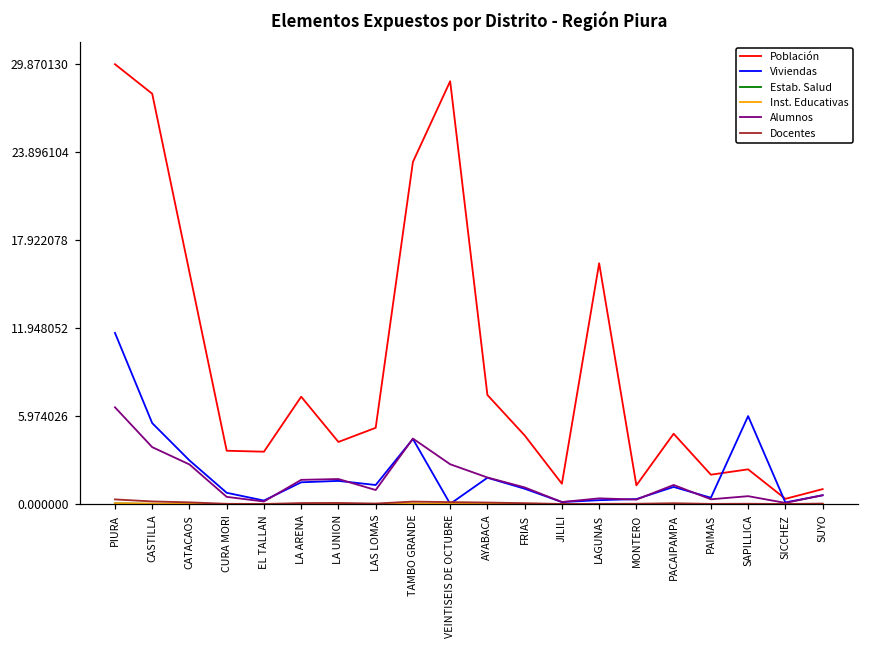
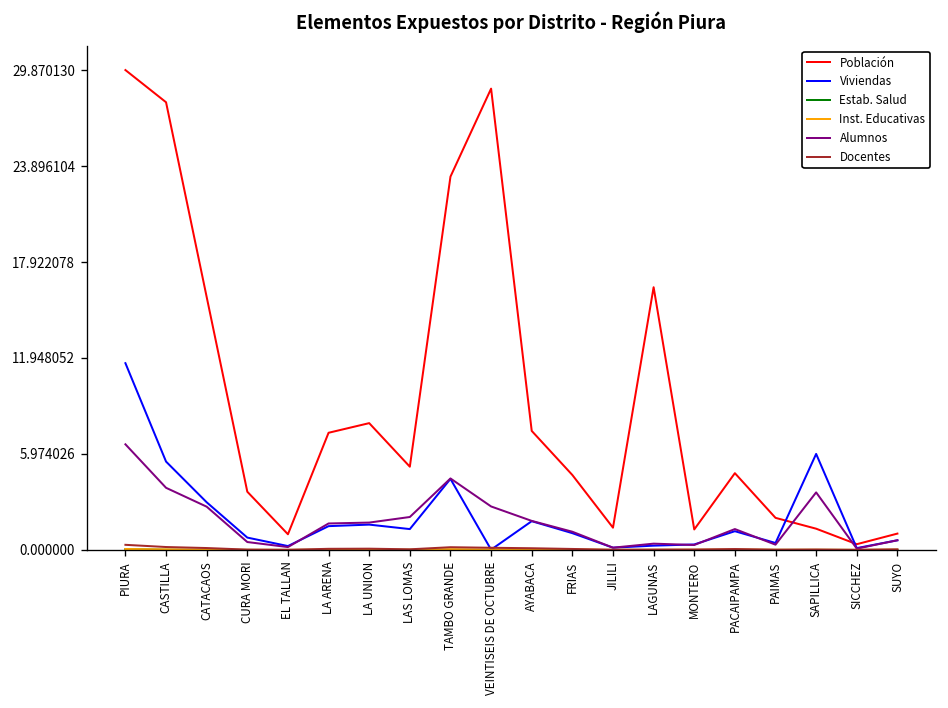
Población, EL TALLAN: 3.6 -> 1.0
Población, LA UNION: 4.2 -> 7.9
Alumnos, LAS LOMAS: 1.0 -> 2.1
Población, SAPILLICA: 2.4 -> 1.3
Alumnos, SAPILLICA: 0.5 -> 3.6
